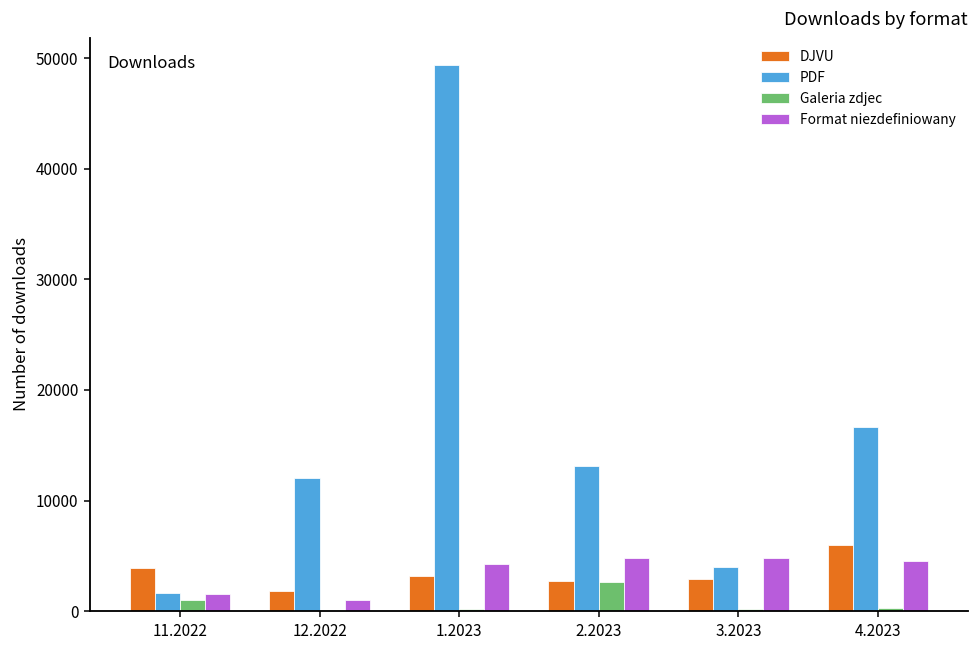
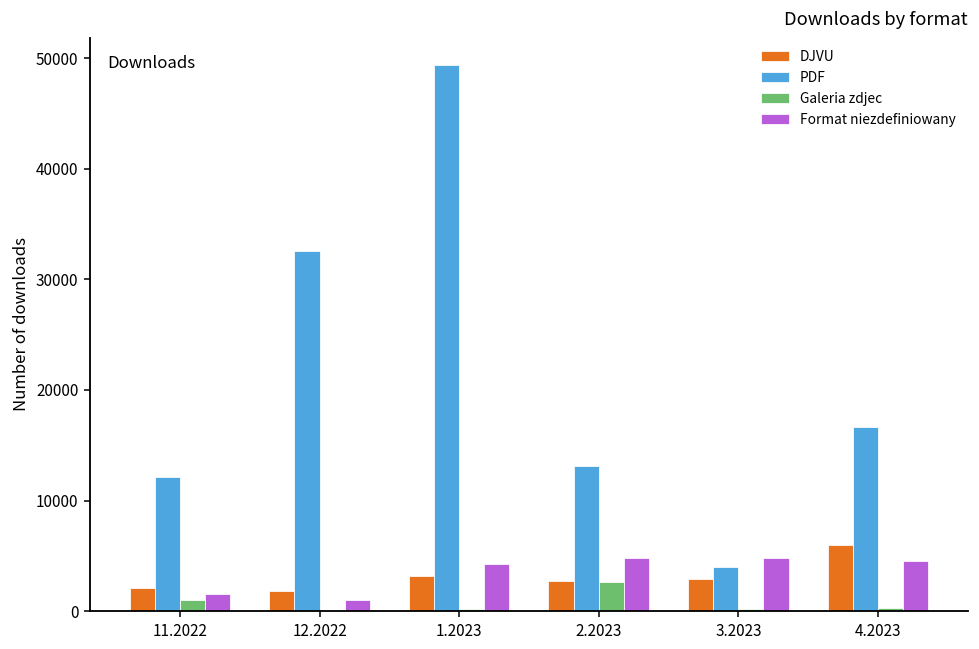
DJVU, 11.2022: 3900 -> 2100
PDF, 11.2022: 1700 -> 12100
PDF, 12.2022: 12000 -> 32500
